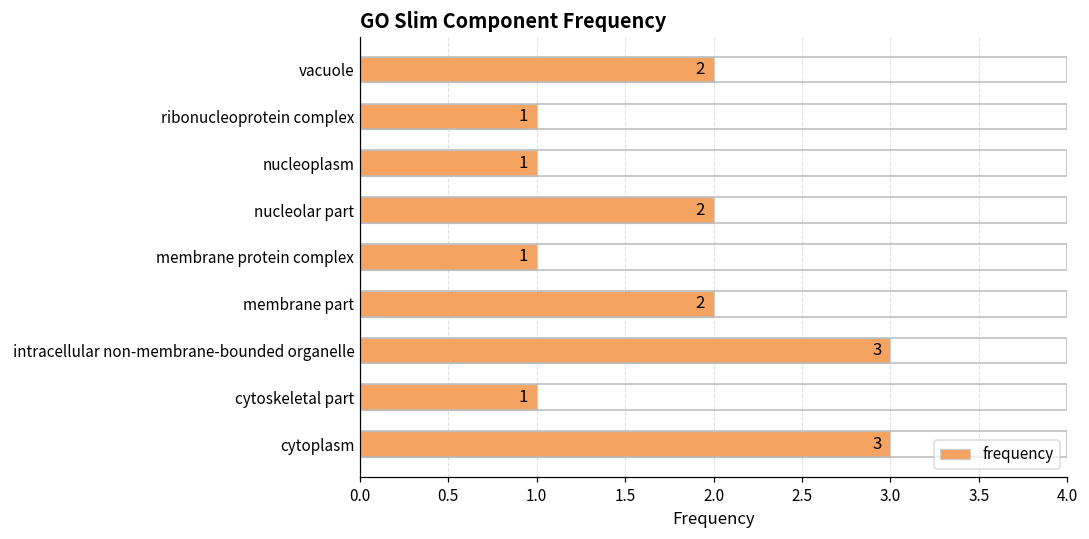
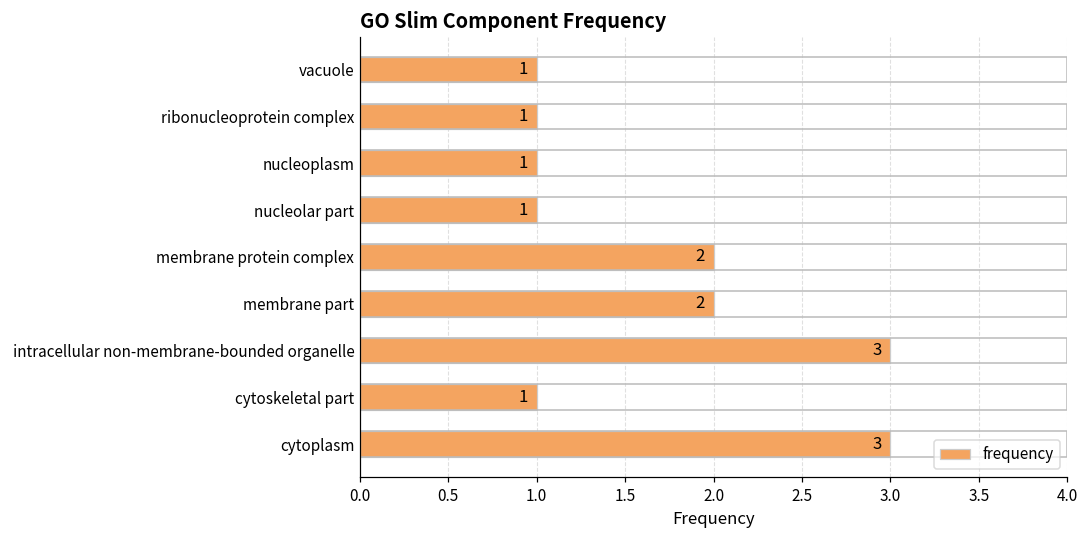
vacuole: 2 -> 1
nucleolar part: 2 -> 1
membrane protein complex: 1 -> 2
